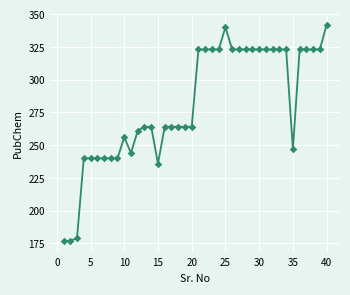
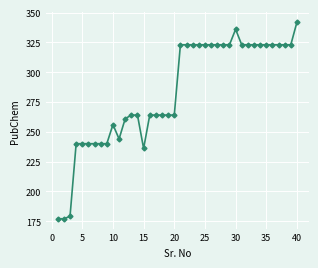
25: 340 -> 323
30: 323 -> 336
35: 247 -> 323
